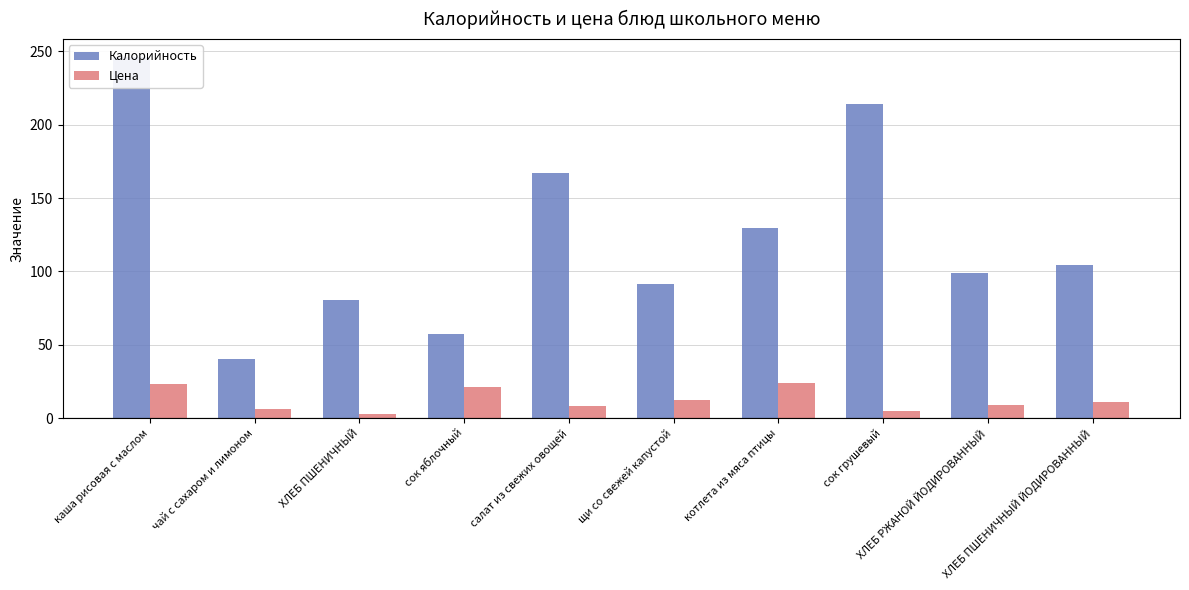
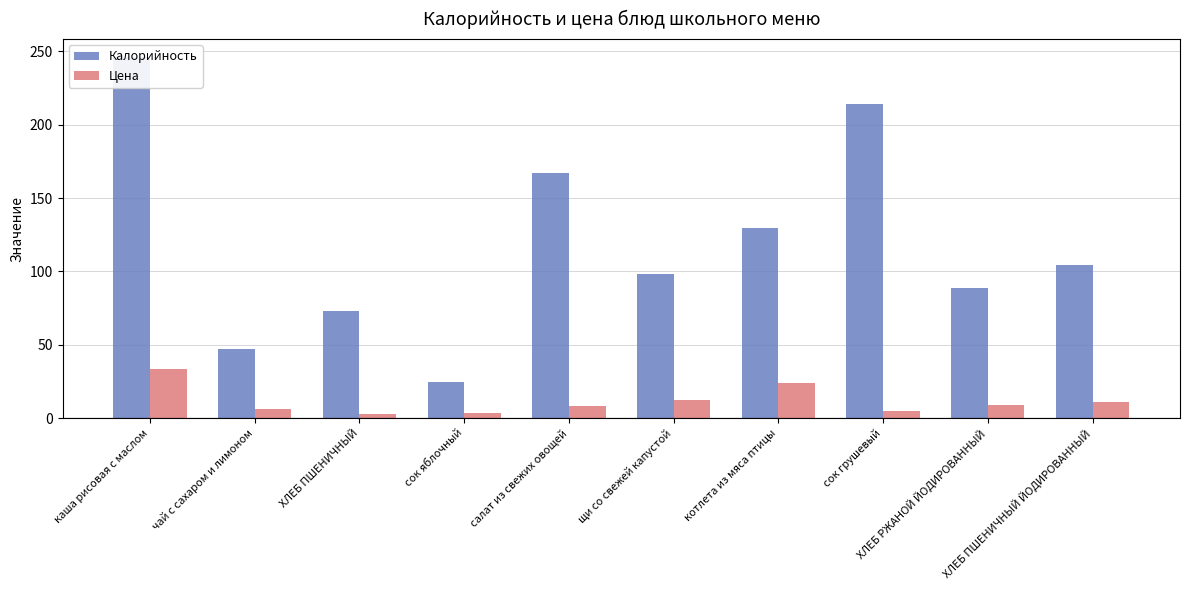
Цена, каша рисовая с маслом: 23 -> 34
Калорийность, чай с сахаром и лимоном: 40 -> 47
Калорийность, ХЛЕБ ПШЕНИЧНЫЙ: 80 -> 73
Калорийность, сок яблочный: 57 -> 25
Цена, сок яблочный: 21 -> 3
Калорийность, щи со свежей капустой: 92 -> 98
Калорийность, ХЛЕБ РЖАНОЙ ЙОДИРОВАННЫЙ: 99 -> 88
